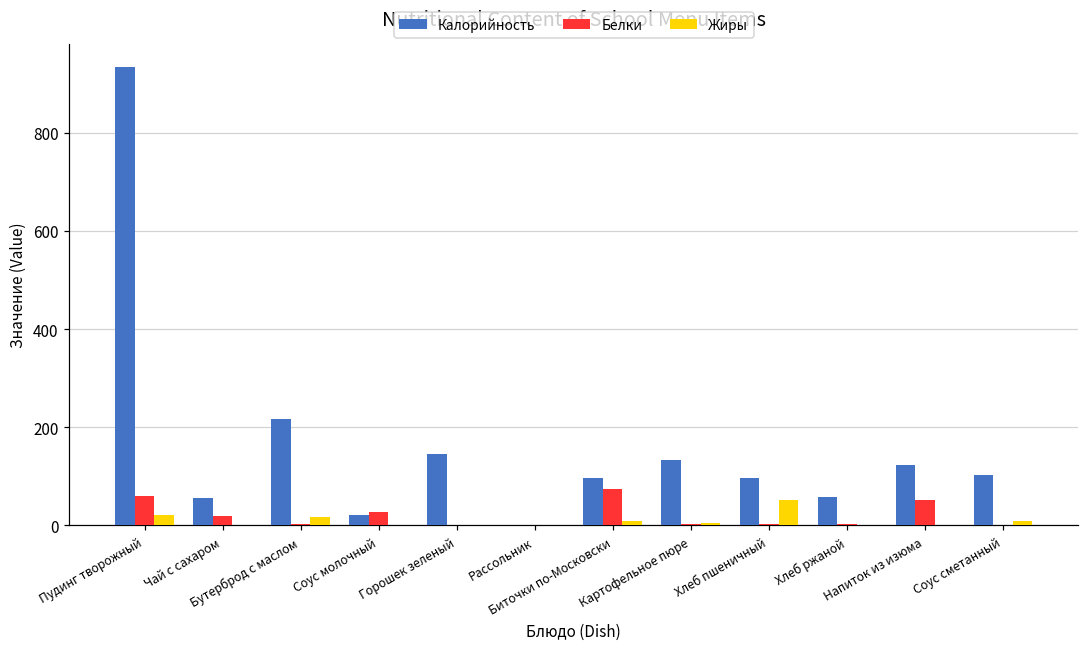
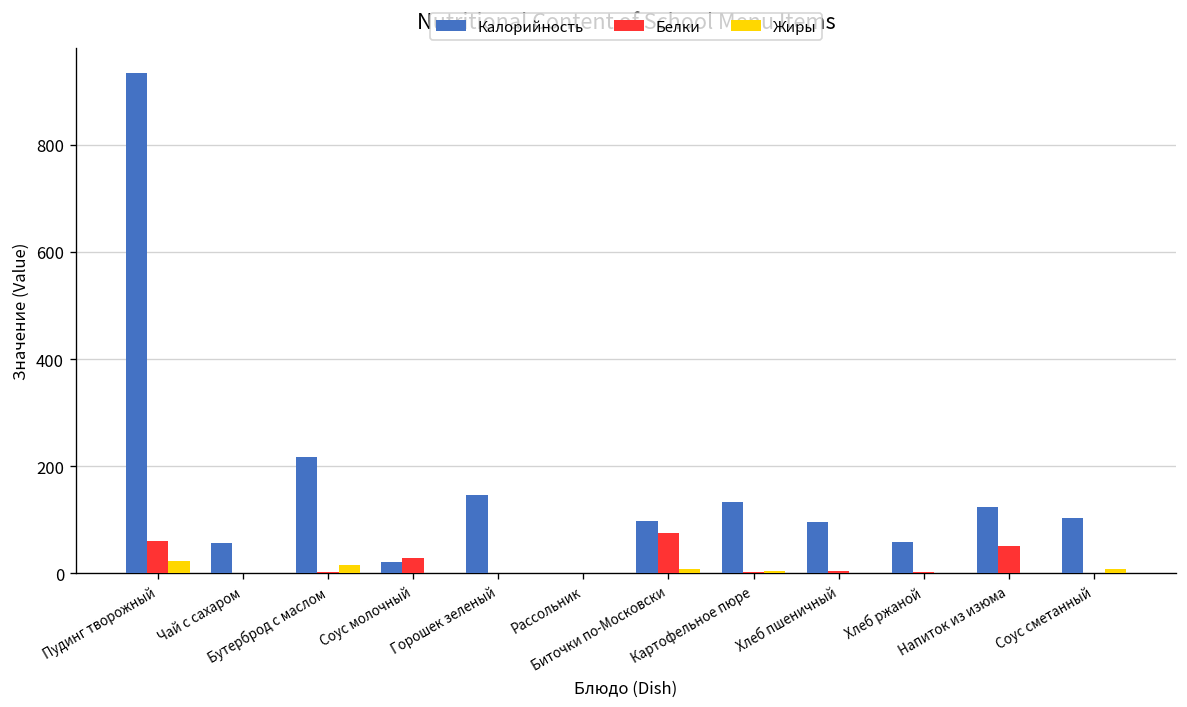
Белки, Чай с сахаром: 20 -> 0
Жиры, Хлеб пшеничный: 50 -> 0
